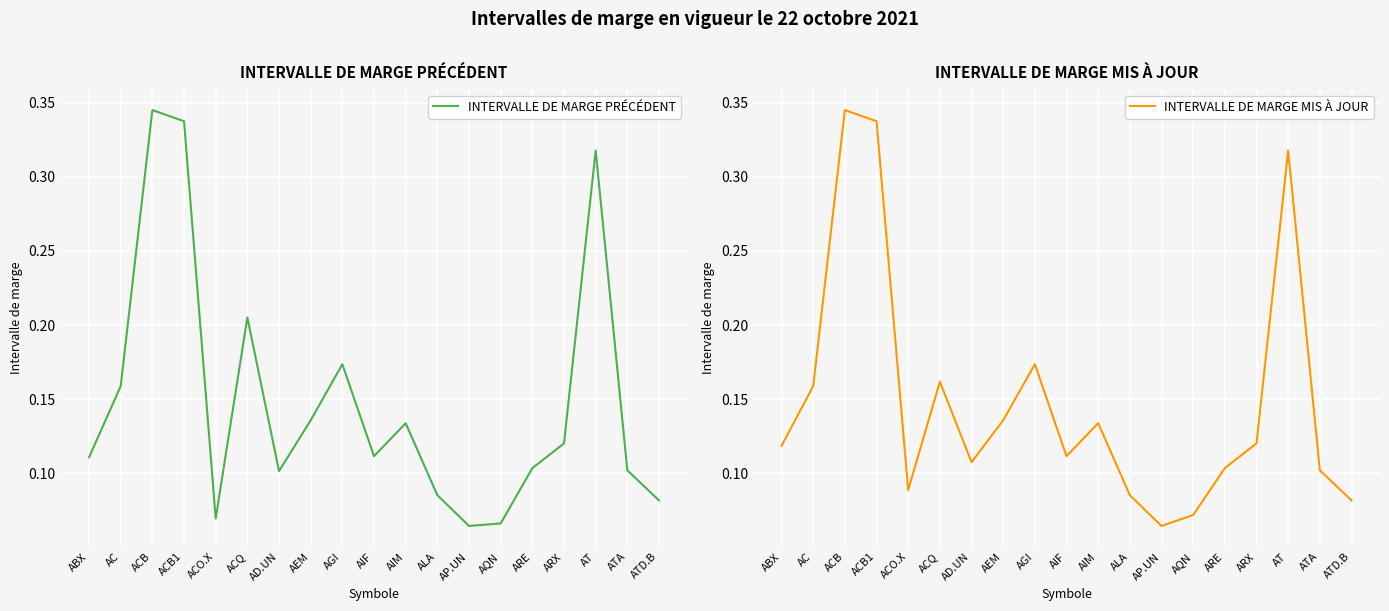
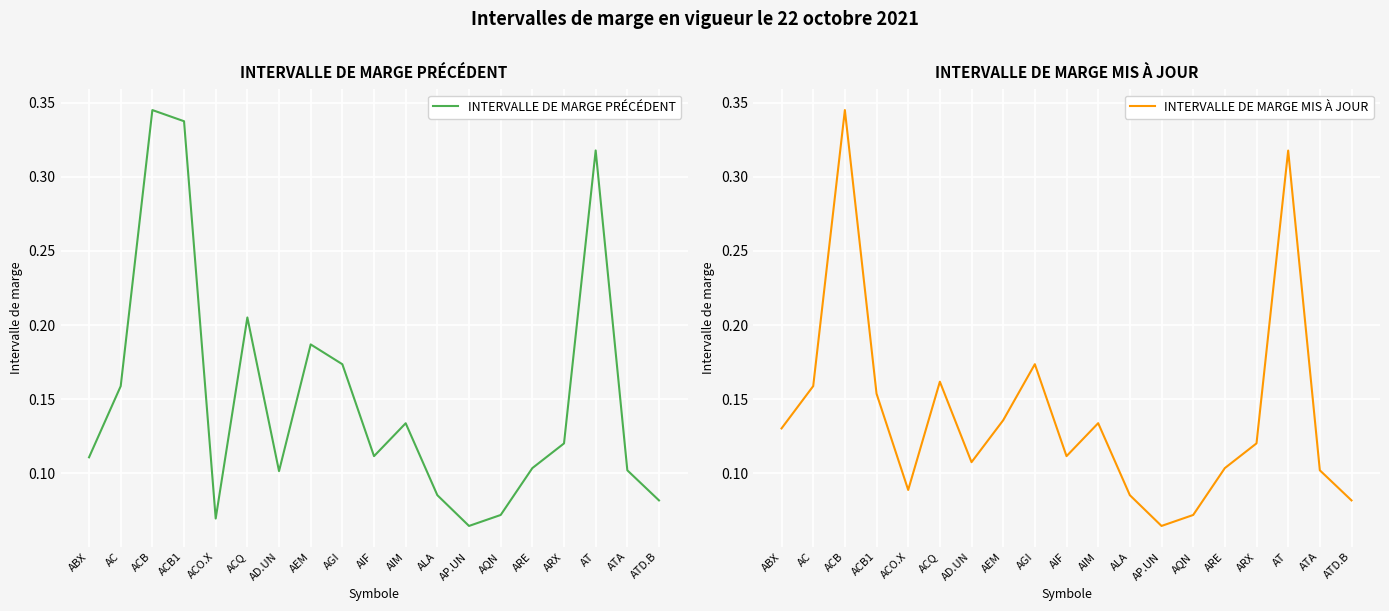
INTERVALLE DE MARGE PRÉCÉDENT, AEM: 0.136 -> 0.187
INTERVALLE DE MARGE PRÉCÉDENT, AQN: 0.066 -> 0.072
INTERVALLE DE MARGE MIS À JOUR, ABX: 0.119 -> 0.130
INTERVALLE DE MARGE MIS À JOUR, ACB1: 0.337 -> 0.154
